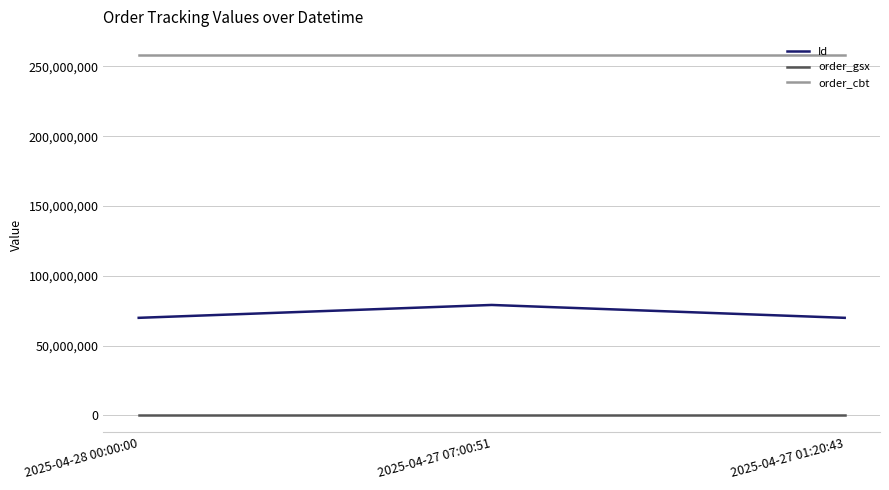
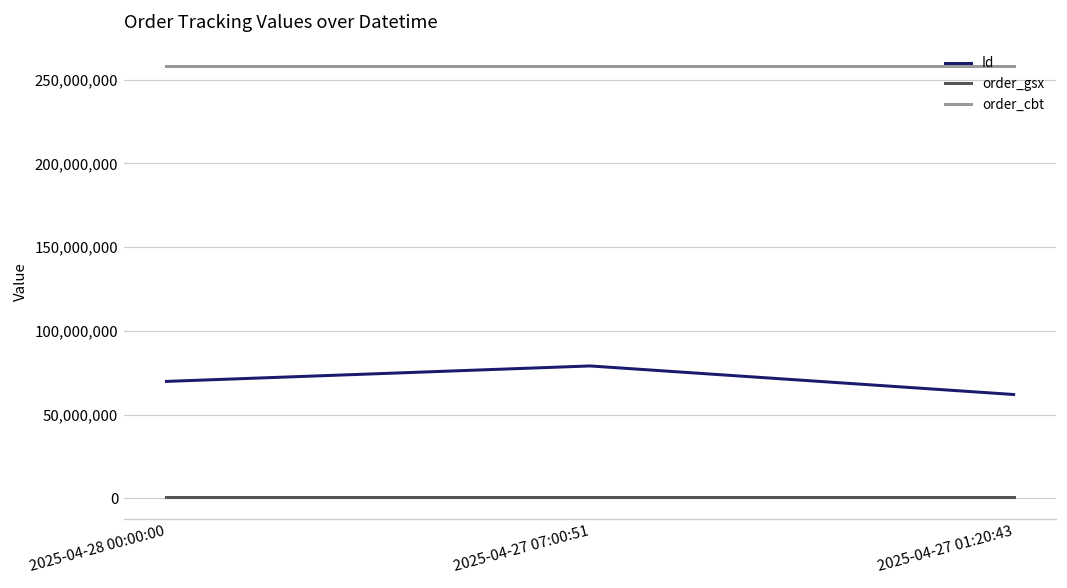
Id, 2025-04-27 01:20:43: 70,000,000 -> 62,000,000
